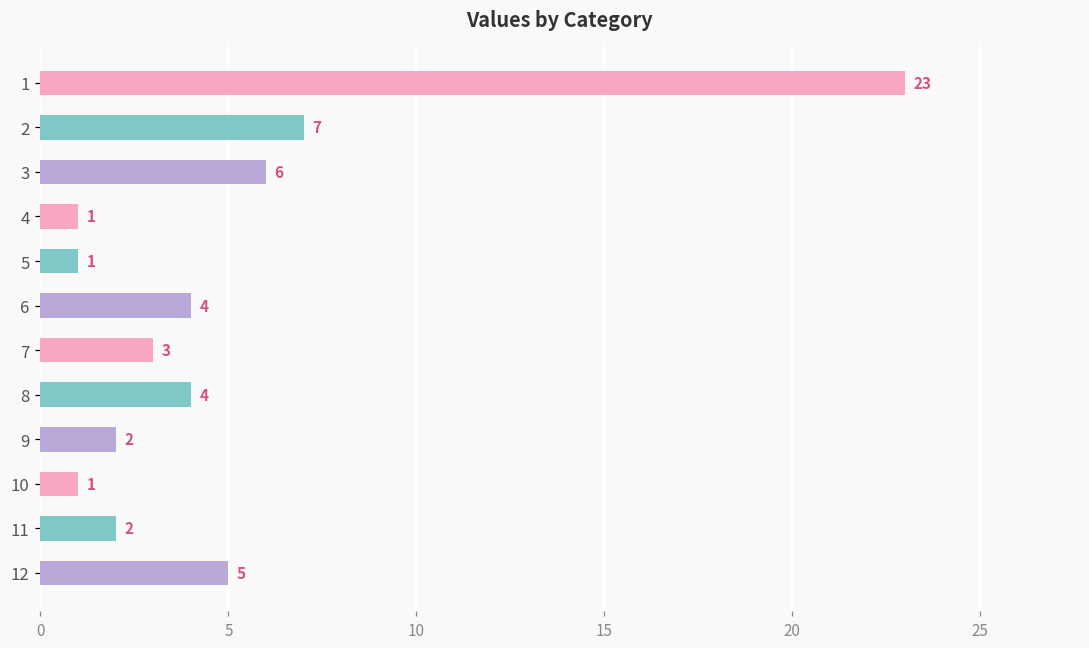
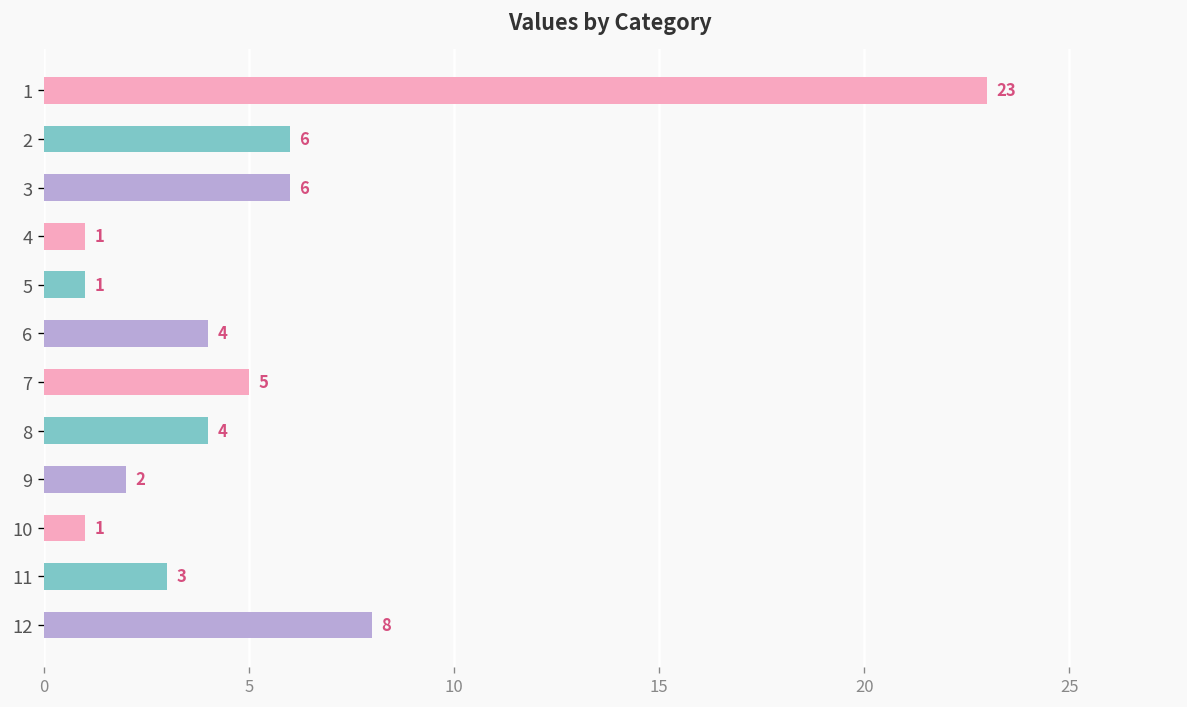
2: 7 -> 6
7: 3 -> 5
11: 2 -> 3
12: 5 -> 8
